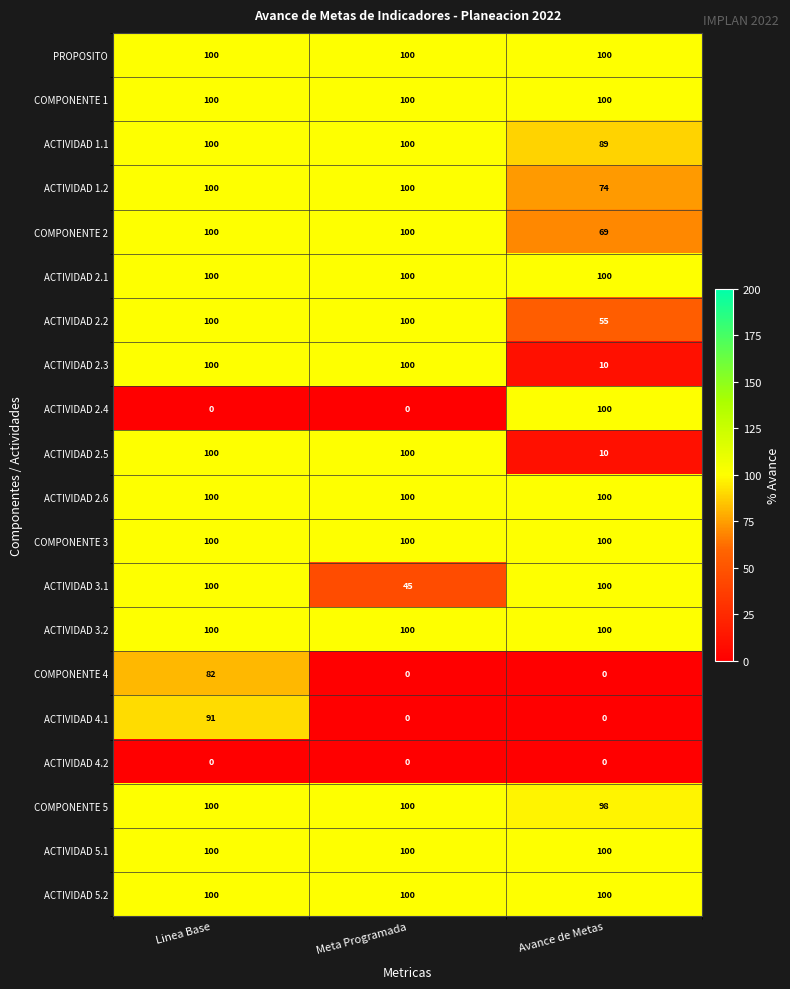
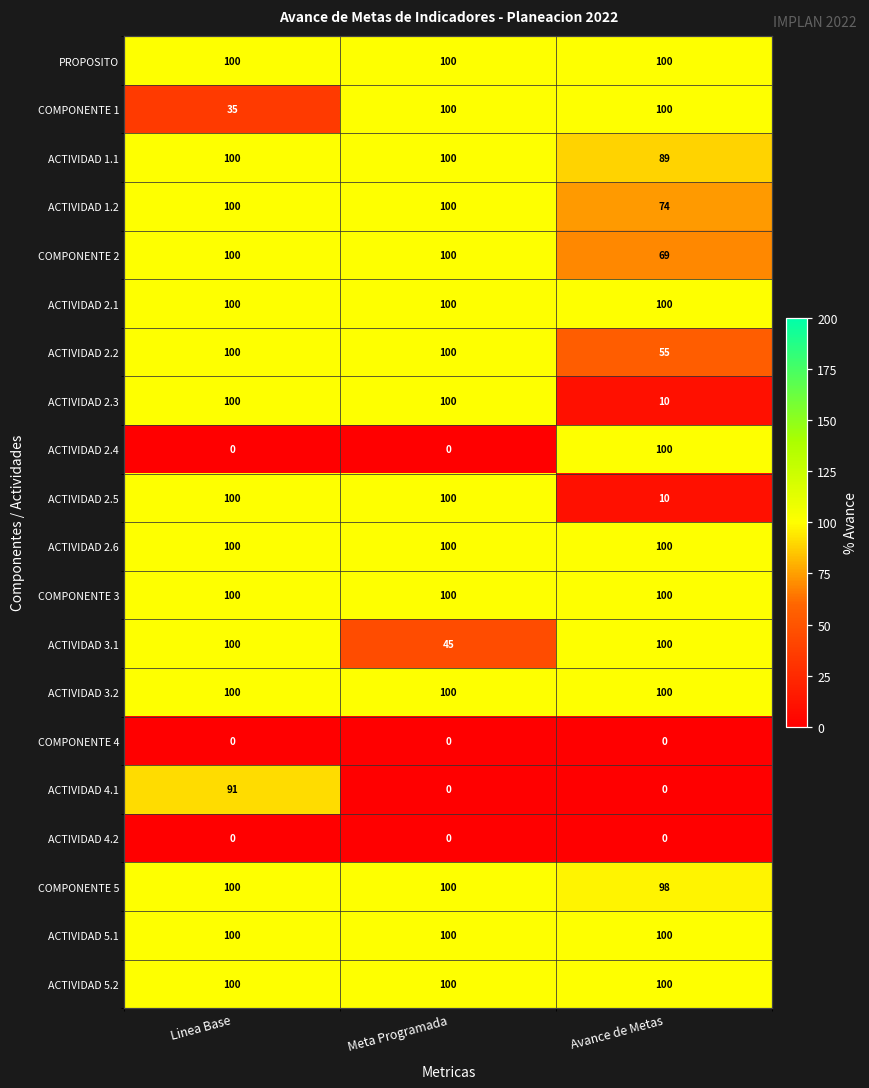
COMPONENTE 1, Linea Base: 100 -> 35
COMPONENTE 4, Linea Base: 82 -> 0
